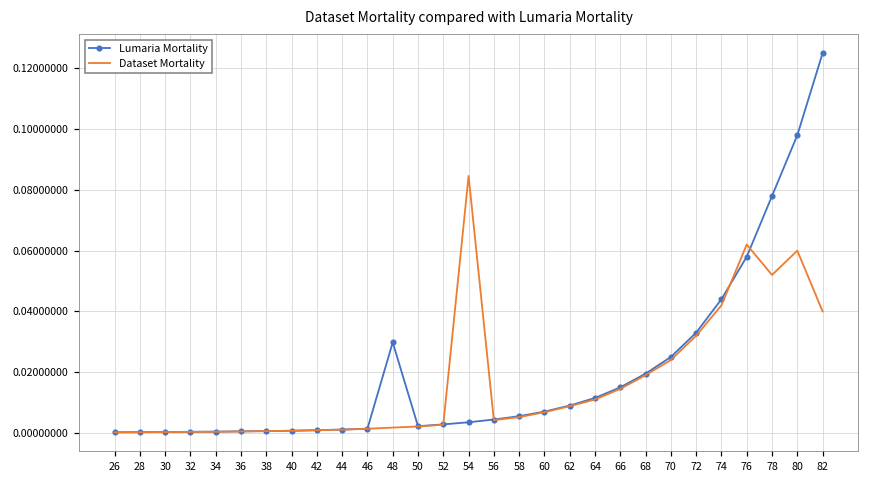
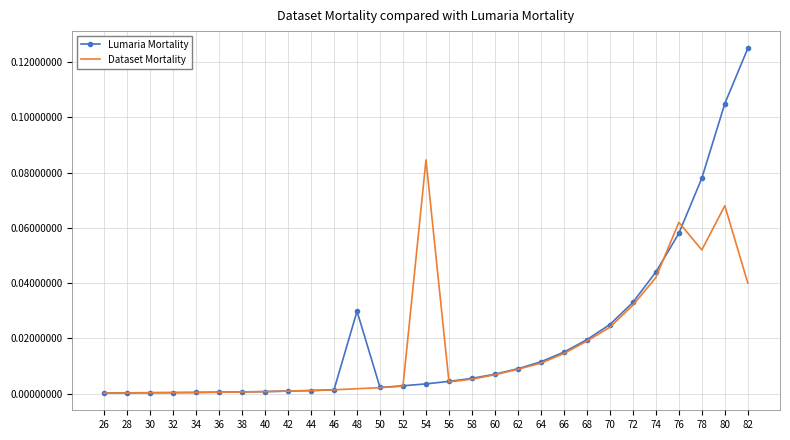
Lumaria Mortality, 80: 0.098 -> 0.105
Dataset Mortality, 80: 0.060 -> 0.068
